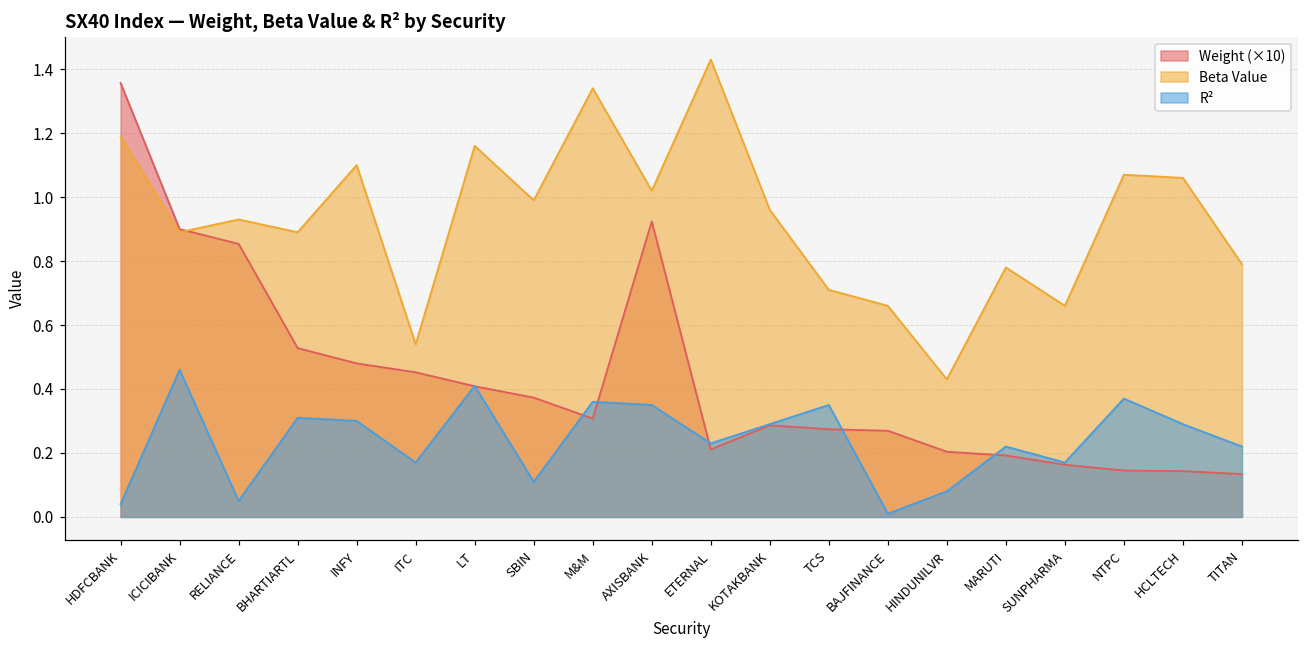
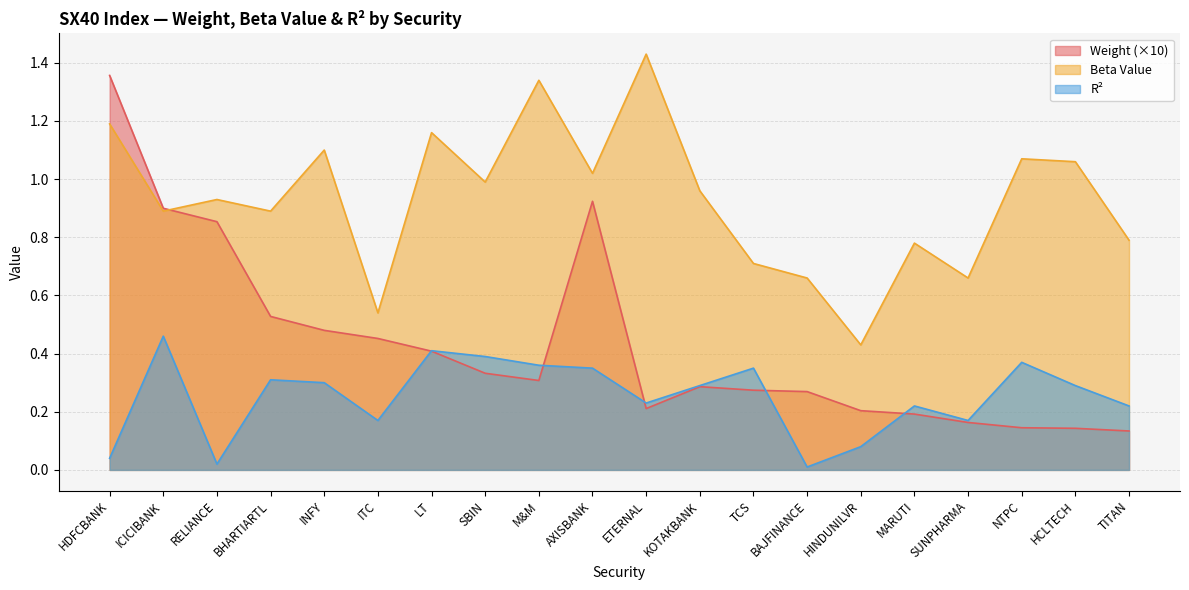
R², RELIANCE: 0.05 -> 0.02
Weight (×10), SBIN: 0.37 -> 0.33
R², SBIN: 0.11 -> 0.39
